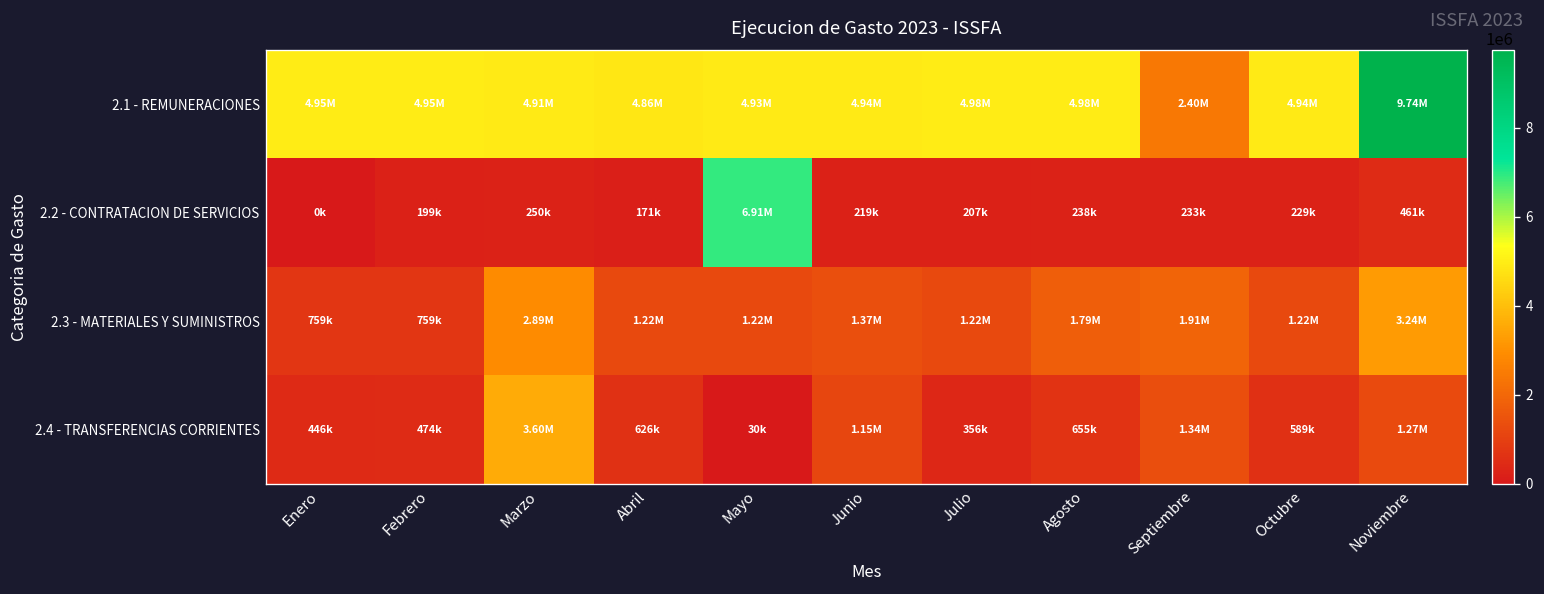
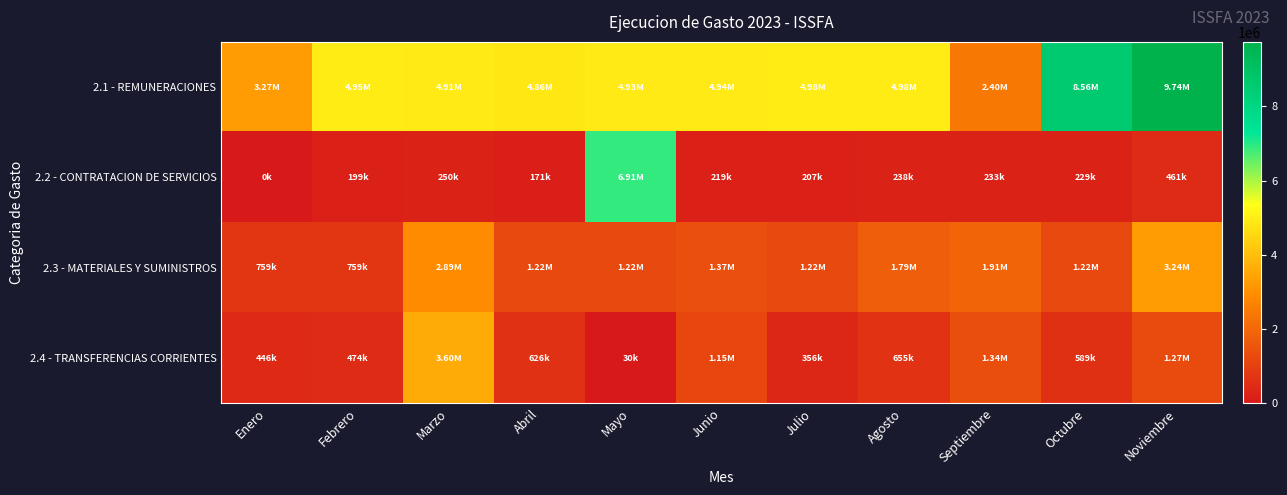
2.1 - REMUNERACIONES, Enero: 4.95M -> 3.27M
2.1 - REMUNERACIONES, Octubre: 4.94M -> 8.56M
